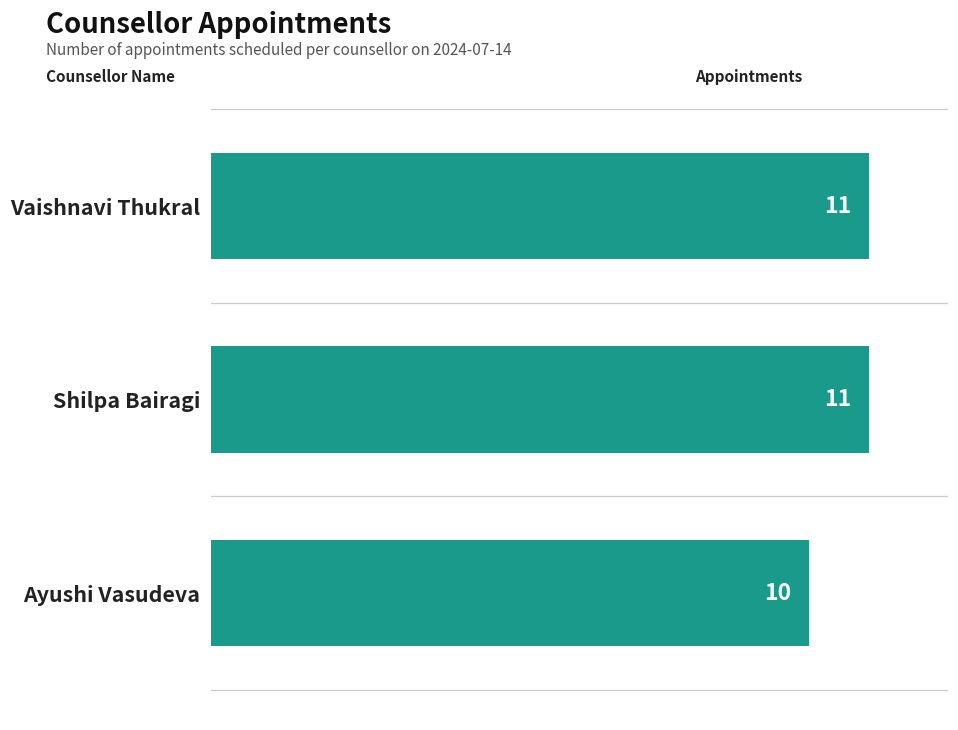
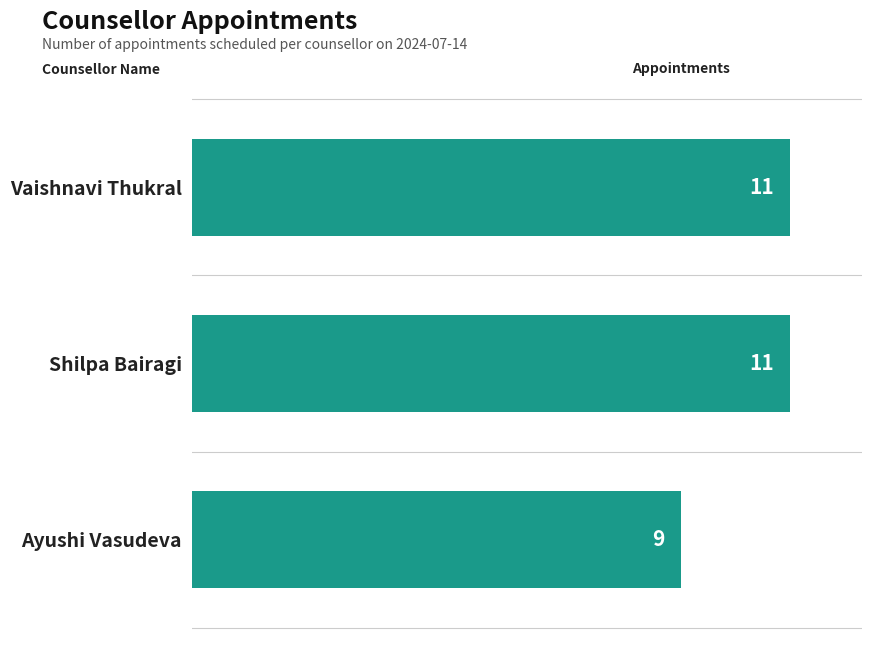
Ayushi Vasudeva: 10 -> 9
